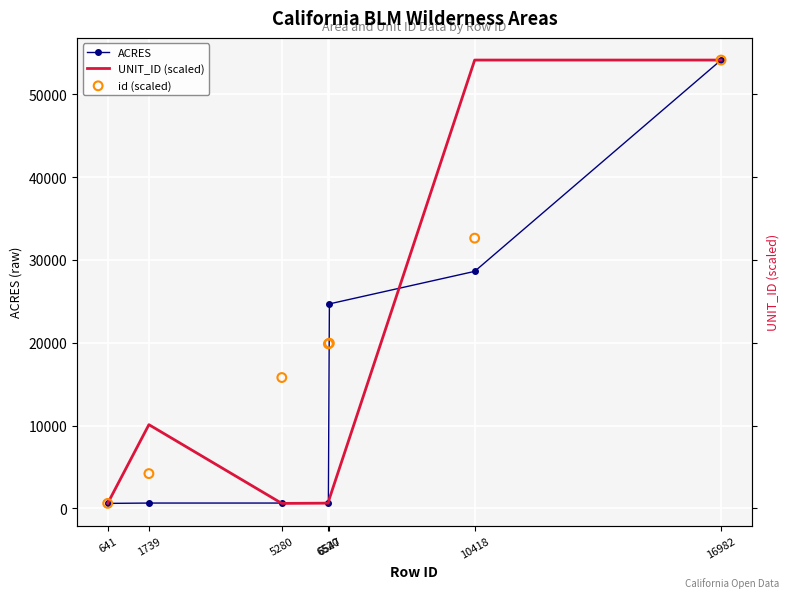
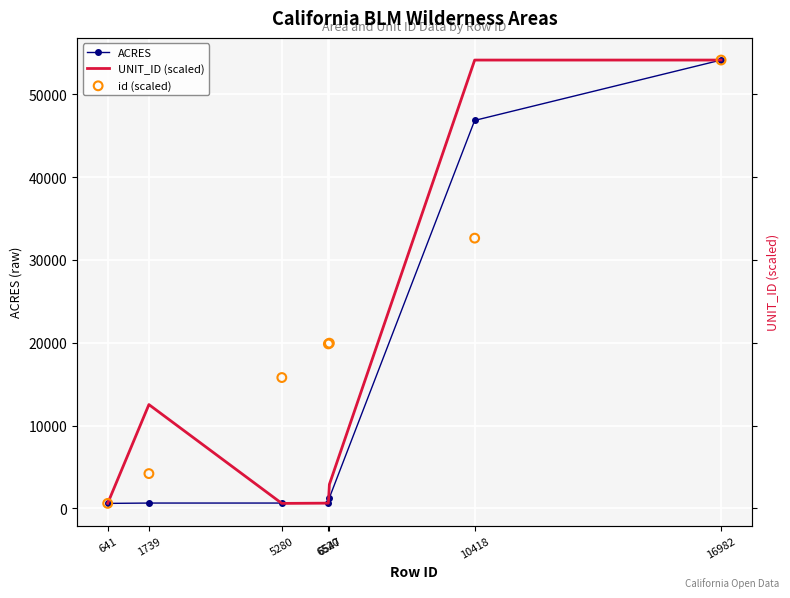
UNIT_ID (scaled), 1739: 10000 -> 13000
ACRES, 6547: 25000 -> 1000
UNIT_ID (scaled), 6547: 1000 -> 3000
ACRES, 10418: 29000 -> 47000
